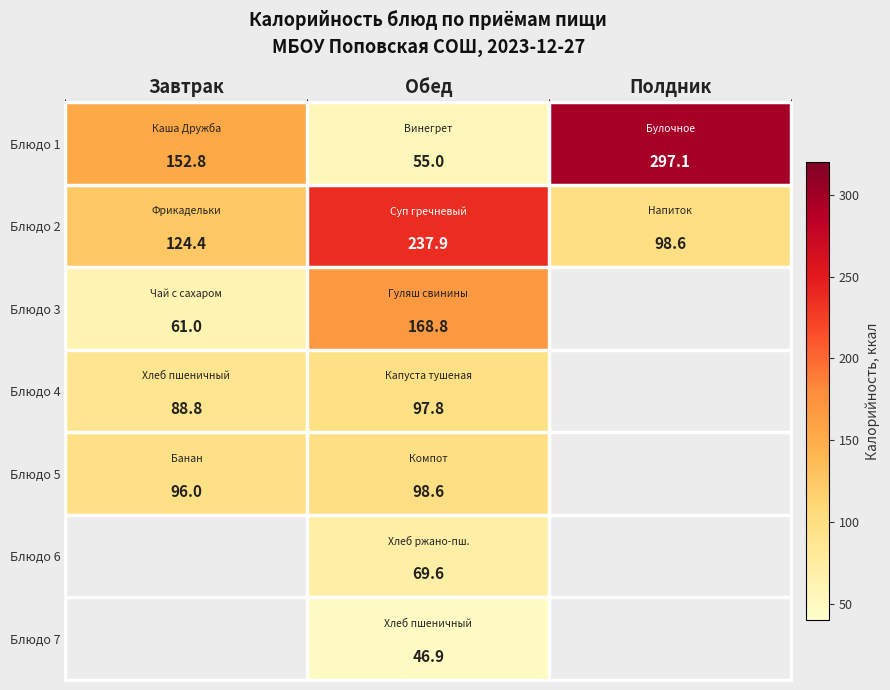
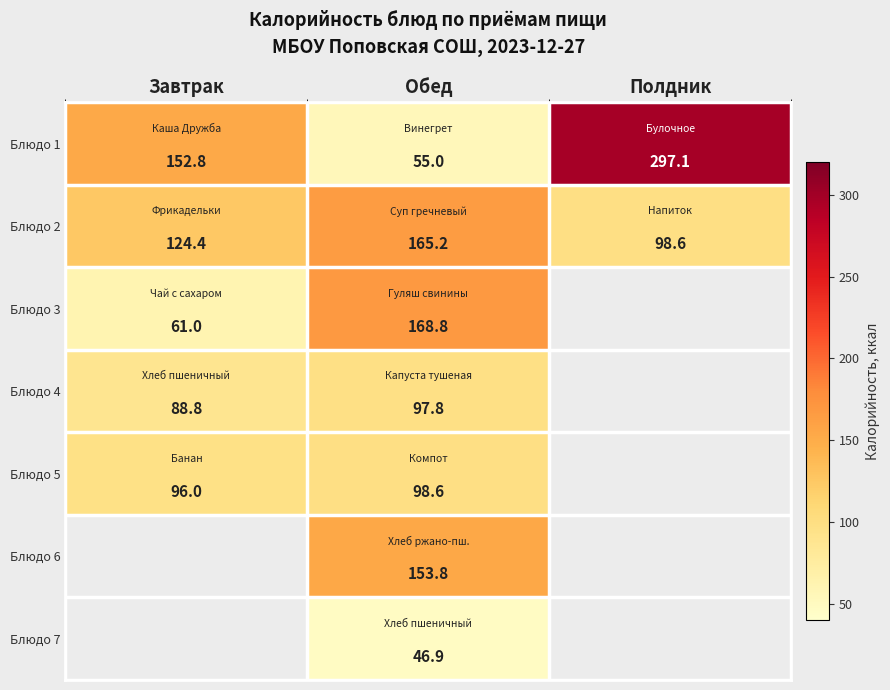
Блюдо 2, Обед: 237.9 -> 165.2
Блюдо 6, Обед: 69.6 -> 153.8
